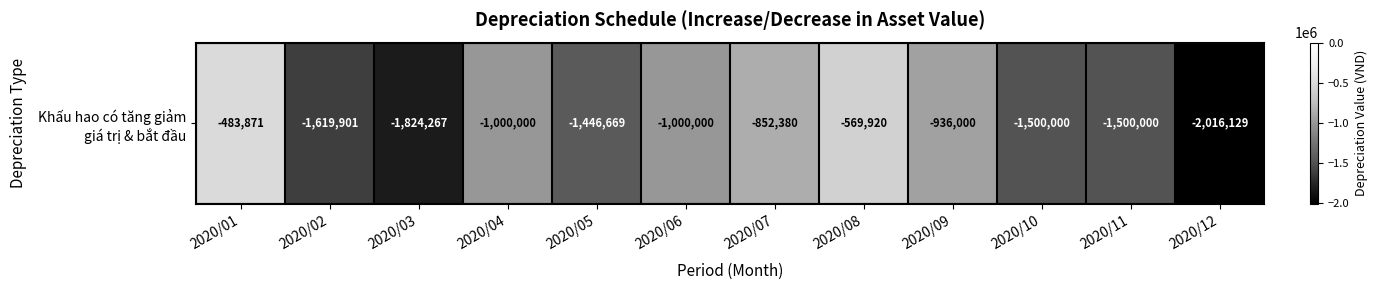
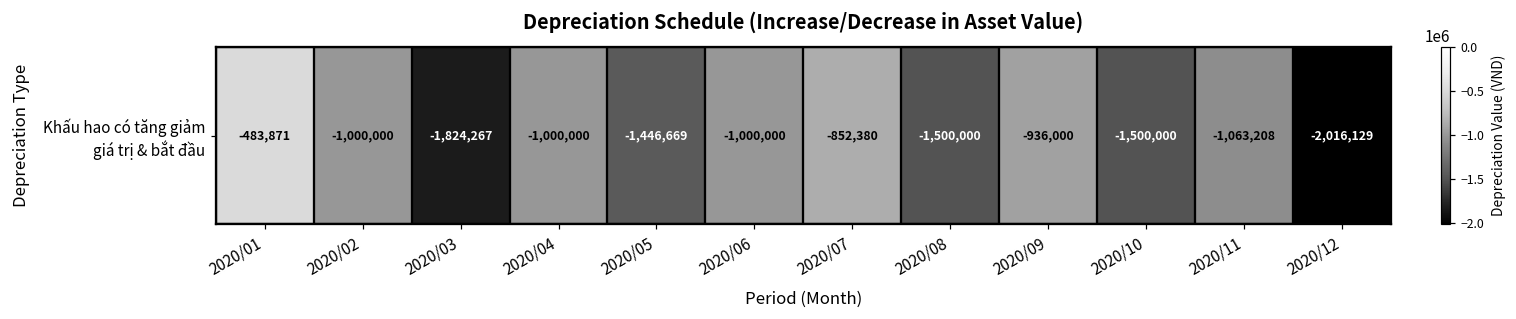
Khấu hao có tăng giảm giá trị & bắt đầu, 2020/02: -1,619,901 -> -1,000,000
Khấu hao có tăng giảm giá trị & bắt đầu, 2020/08: -569,920 -> -1,500,000
Khấu hao có tăng giảm giá trị & bắt đầu, 2020/11: -1,500,000 -> -1,063,208
